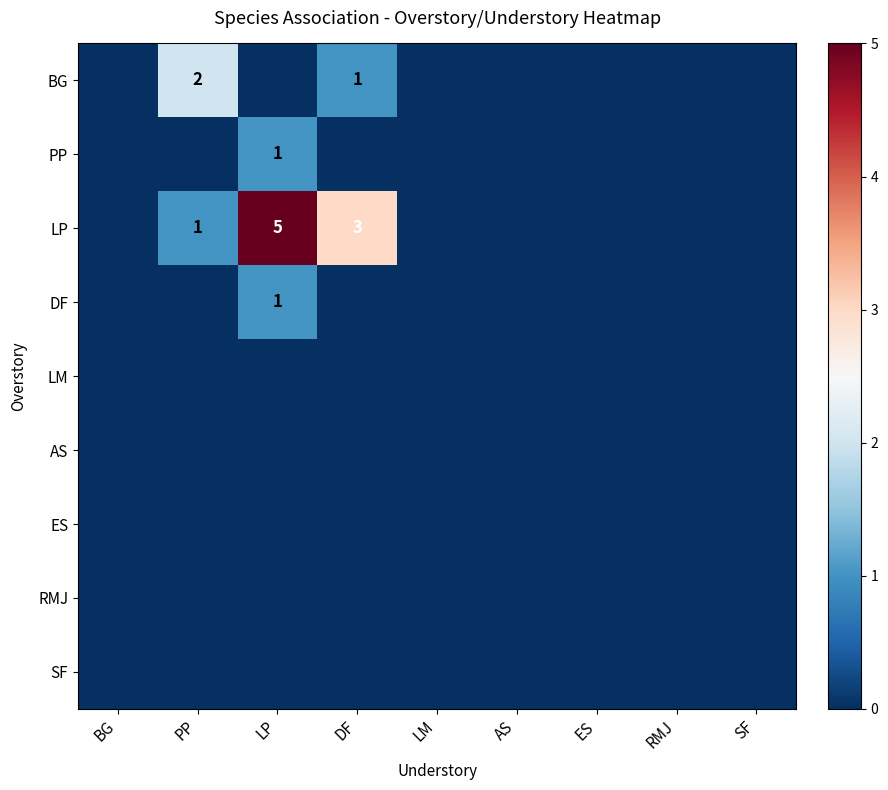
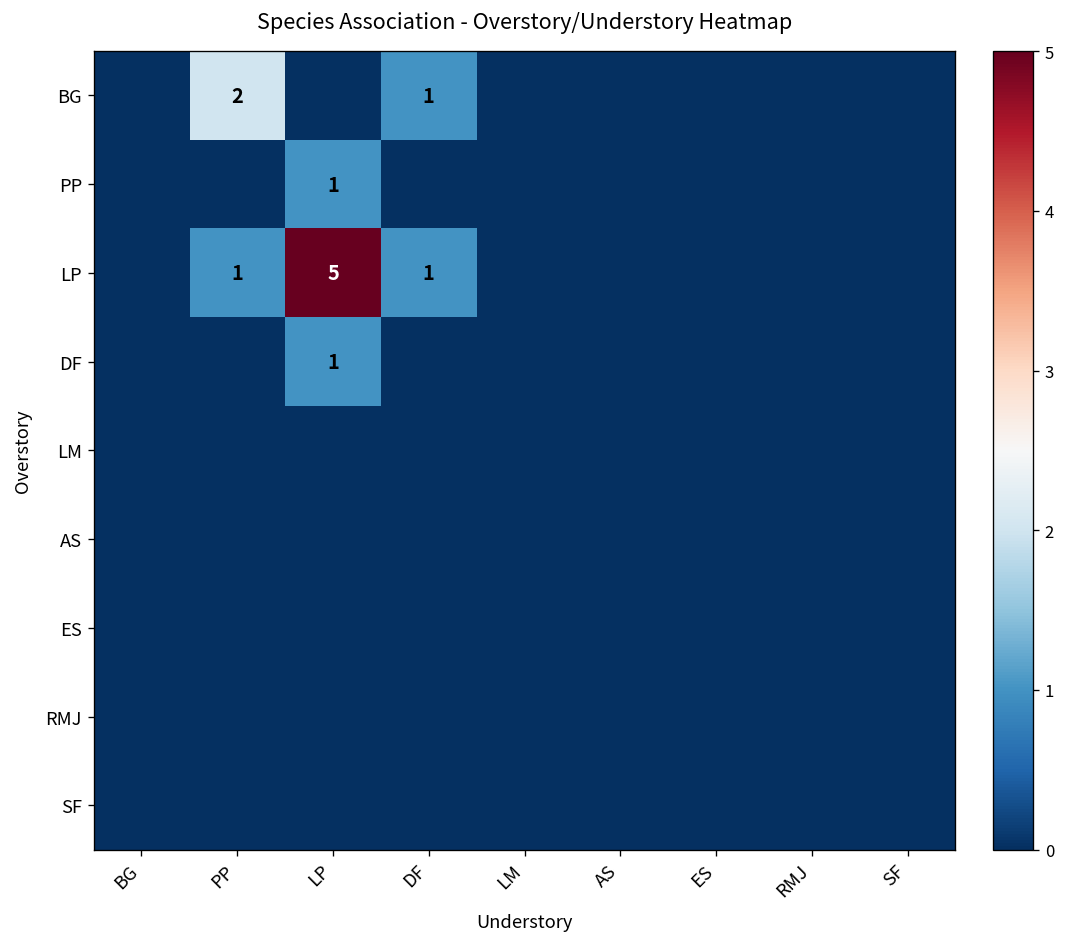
LP, DF: 3 -> 1
